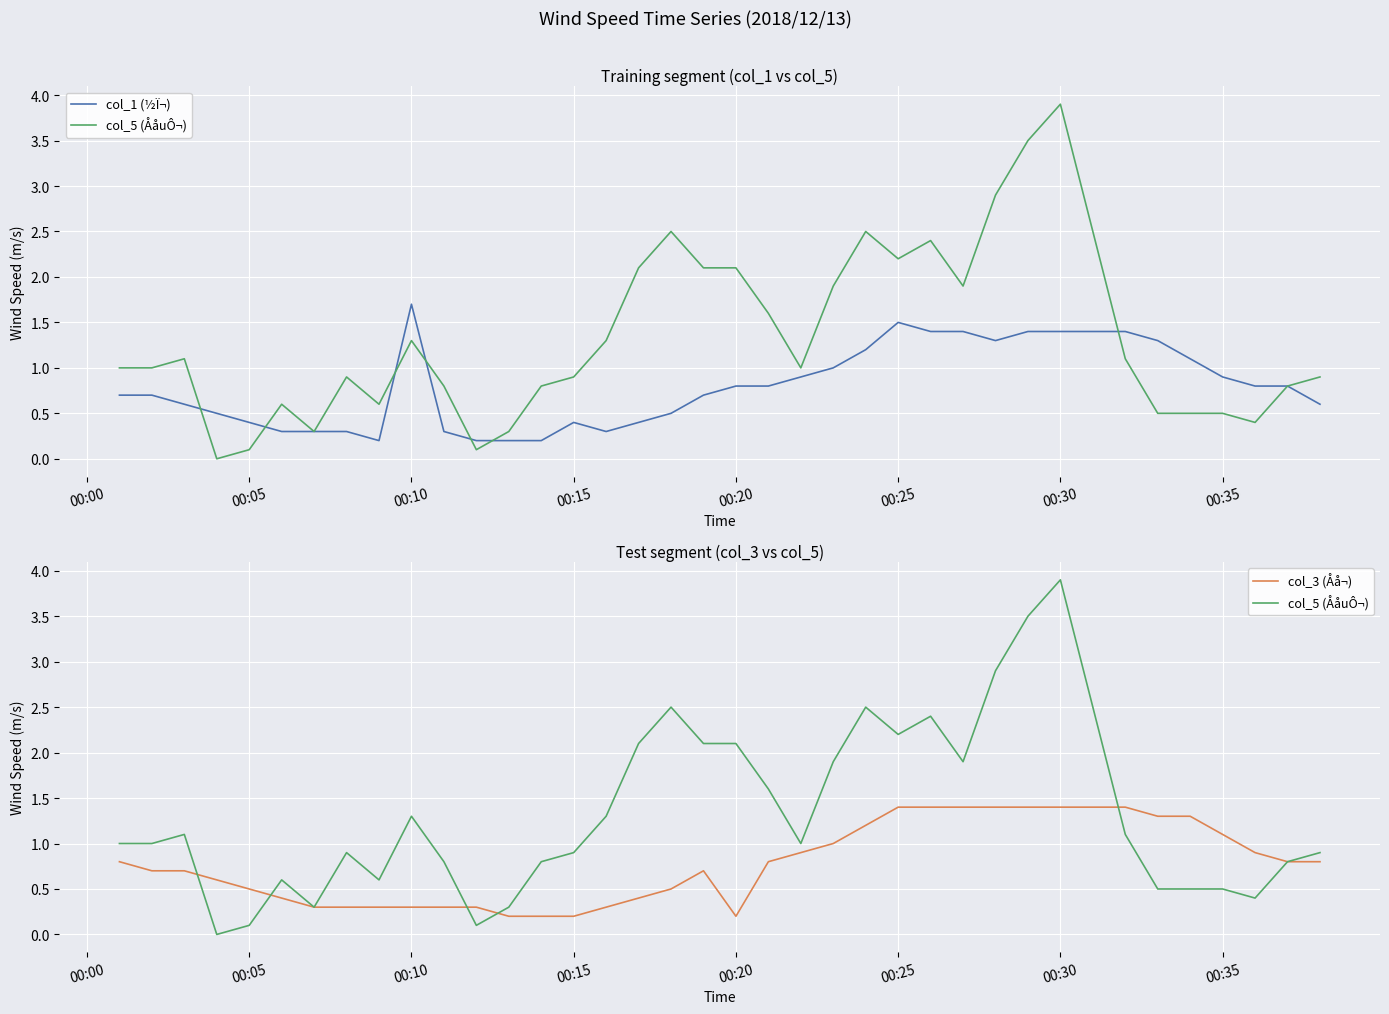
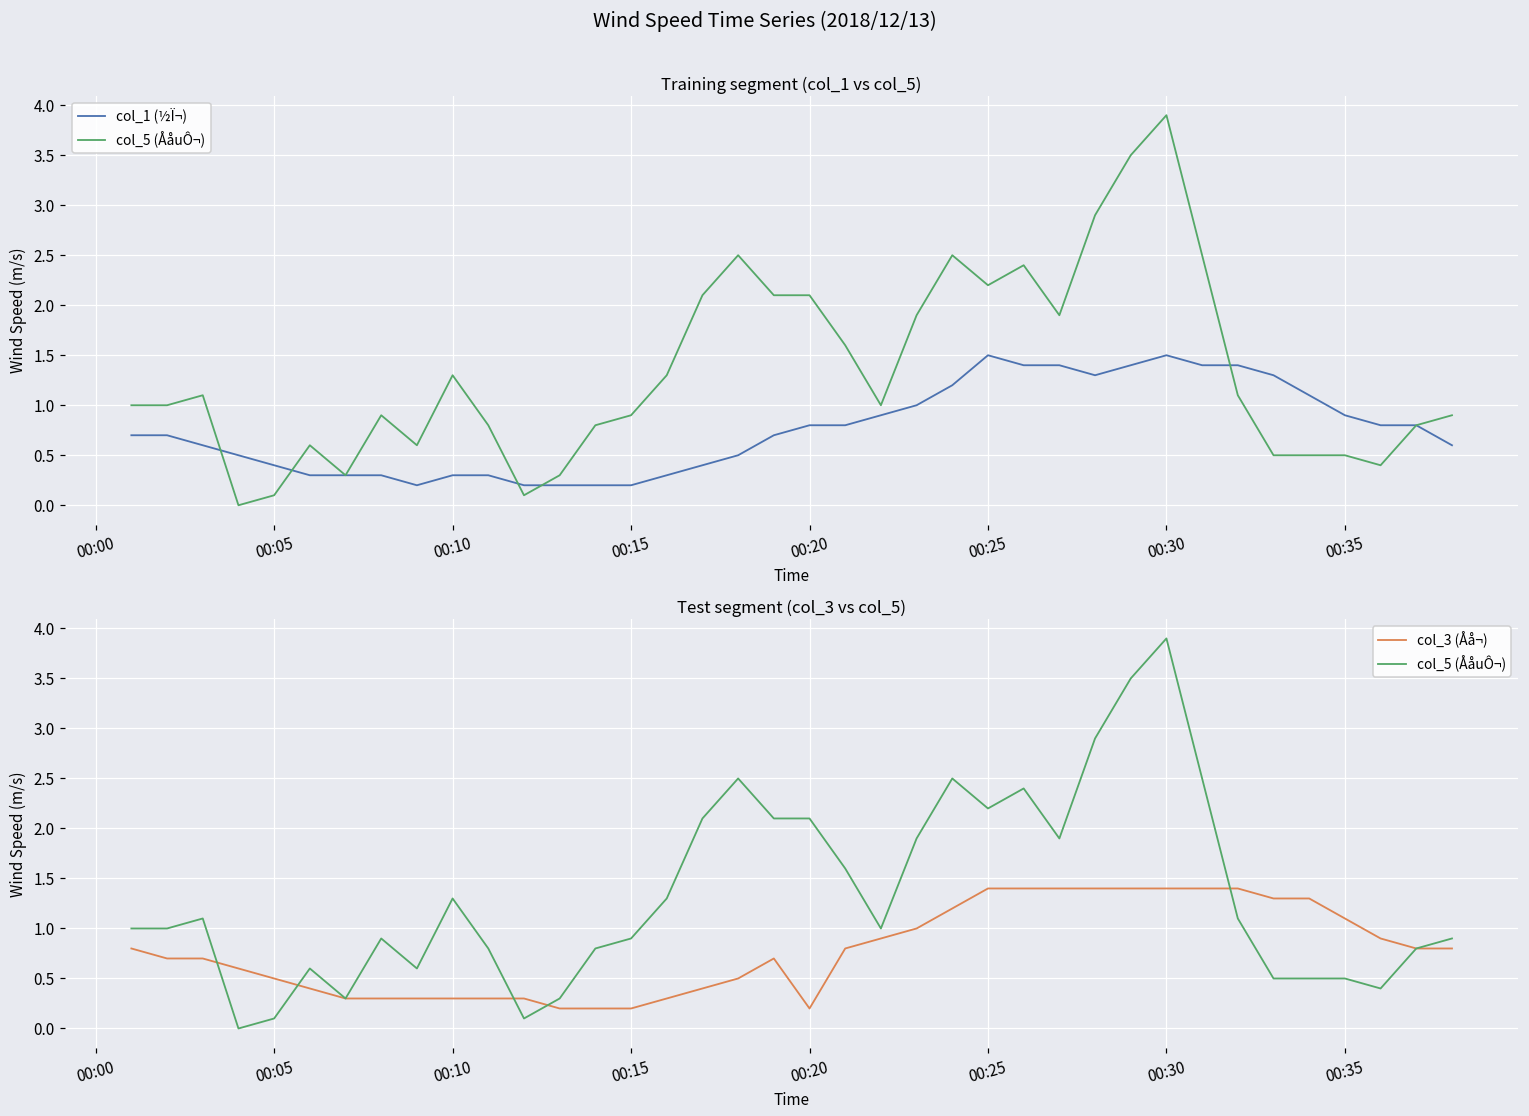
Training segment (col_1 vs col_5), col_1 (½Ï¬), 00:10: 1.7 -> 0.3
Training segment (col_1 vs col_5), col_1 (½Ï¬), 00:15: 0.4 -> 0.2
Training segment (col_1 vs col_5), col_1 (½Ï¬), 00:30: 1.4 -> 1.5
